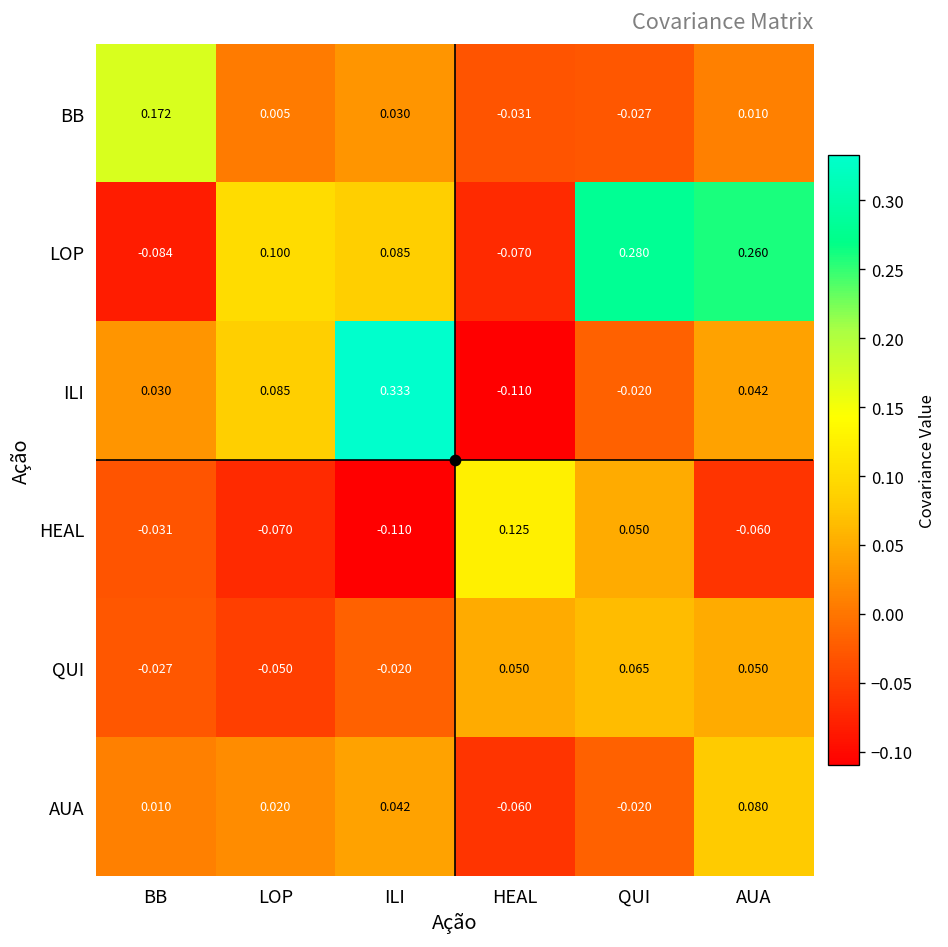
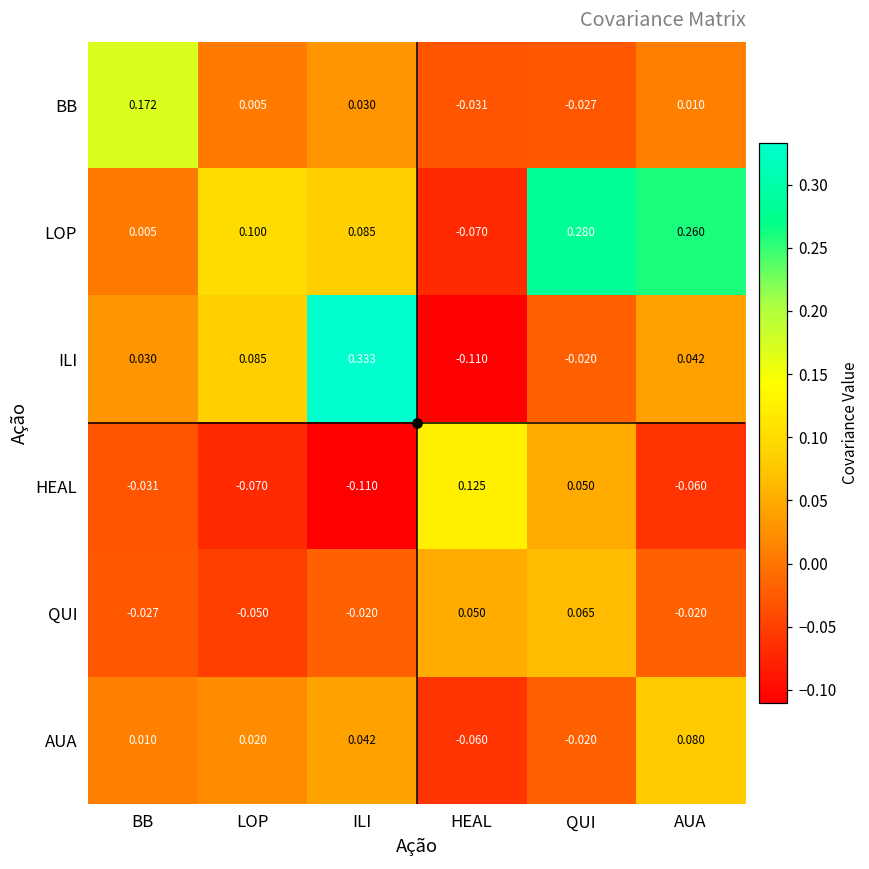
LOP, BB: -0.084 -> 0.005
QUI, AUA: 0.050 -> -0.020
